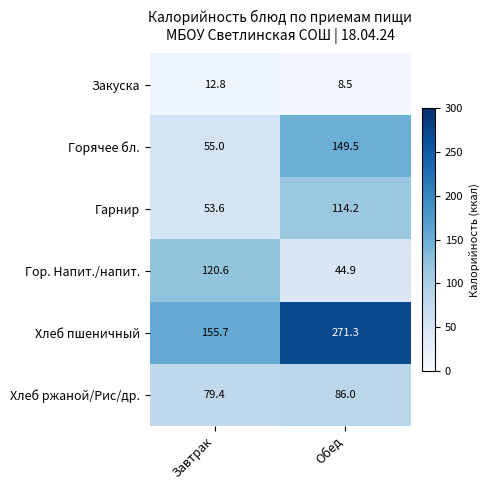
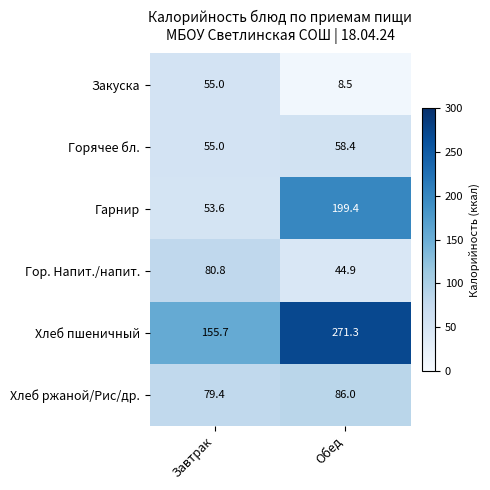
Закуска, Завтрак: 12.8 -> 55.0
Горячее бл., Обед: 149.5 -> 58.4
Гарнир, Обед: 114.2 -> 199.4
Гор. Напит./напит., Завтрак: 120.6 -> 80.8
